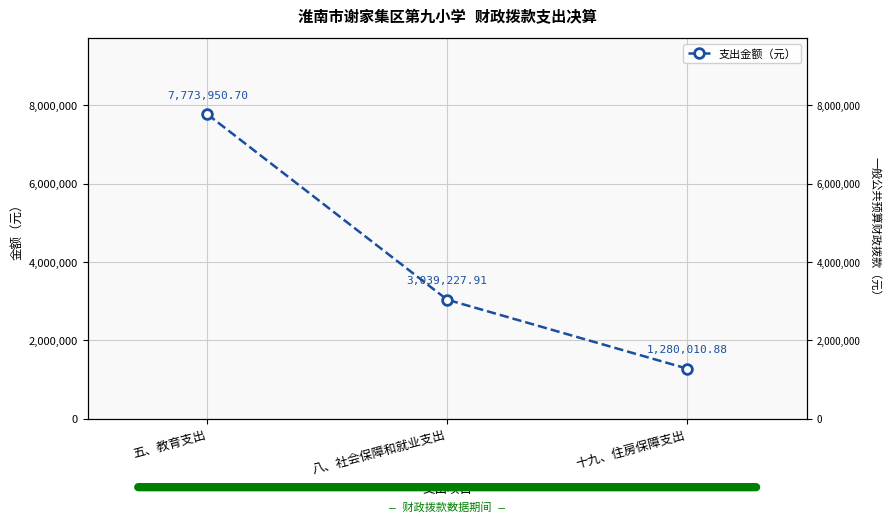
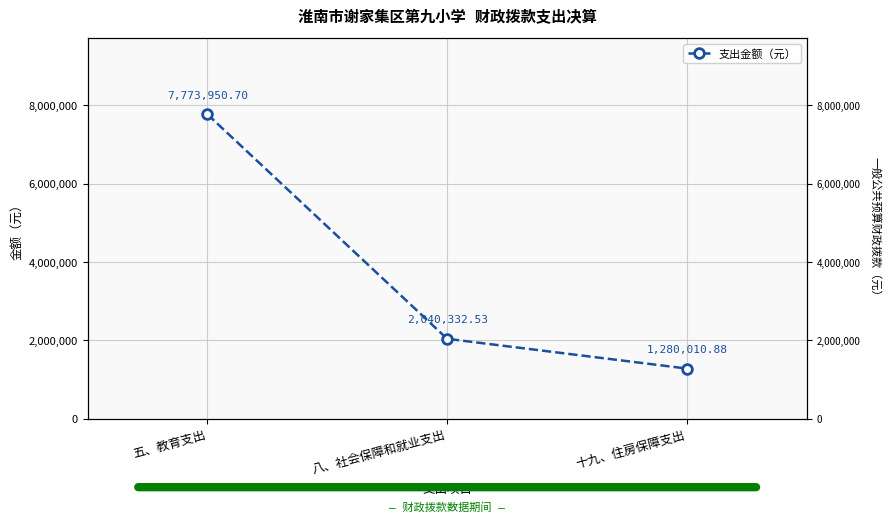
八、社会保障和就业支出: 3,039,227.91 -> 2,040,332.53
